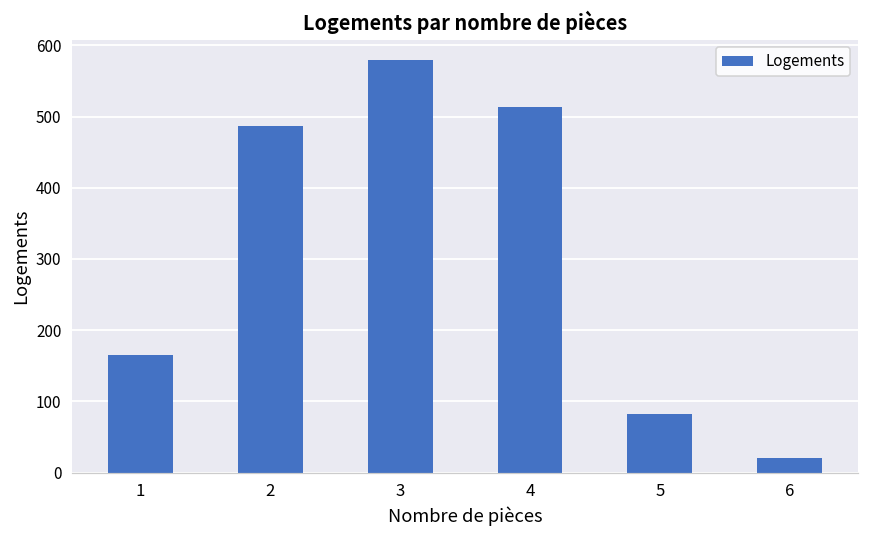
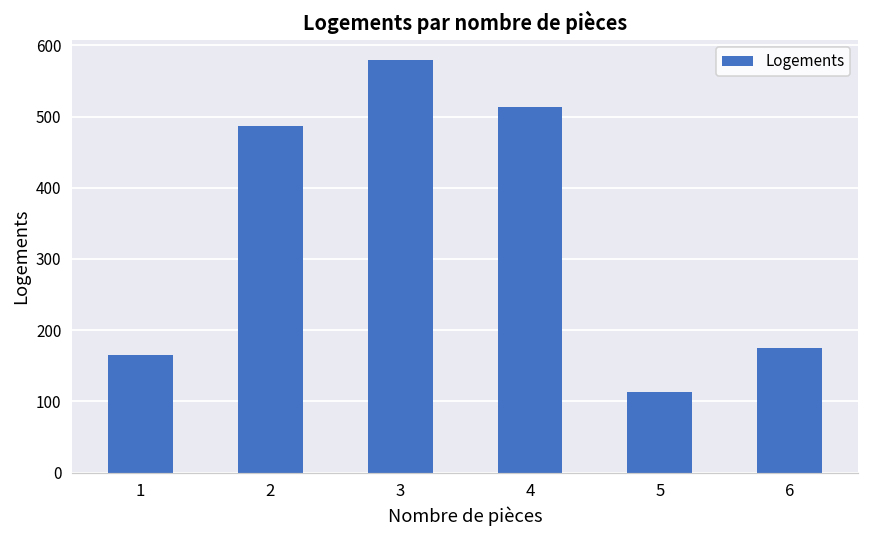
5: 80 -> 110
6: 20 -> 180
